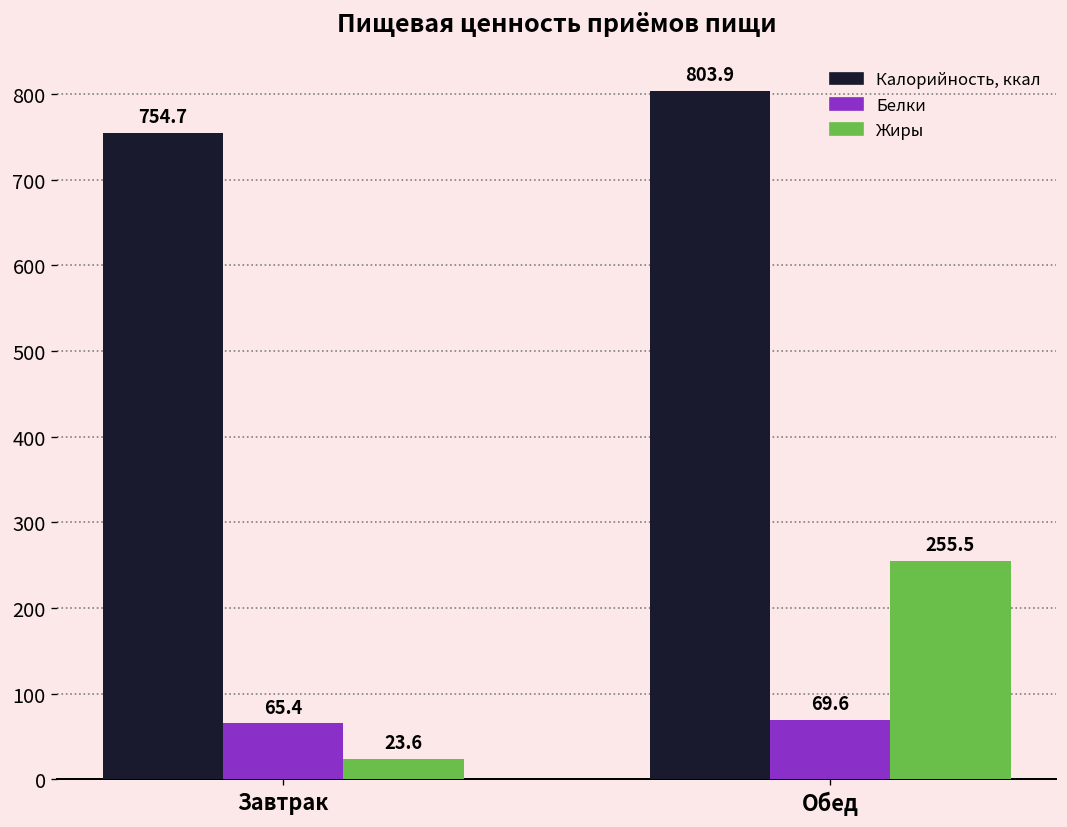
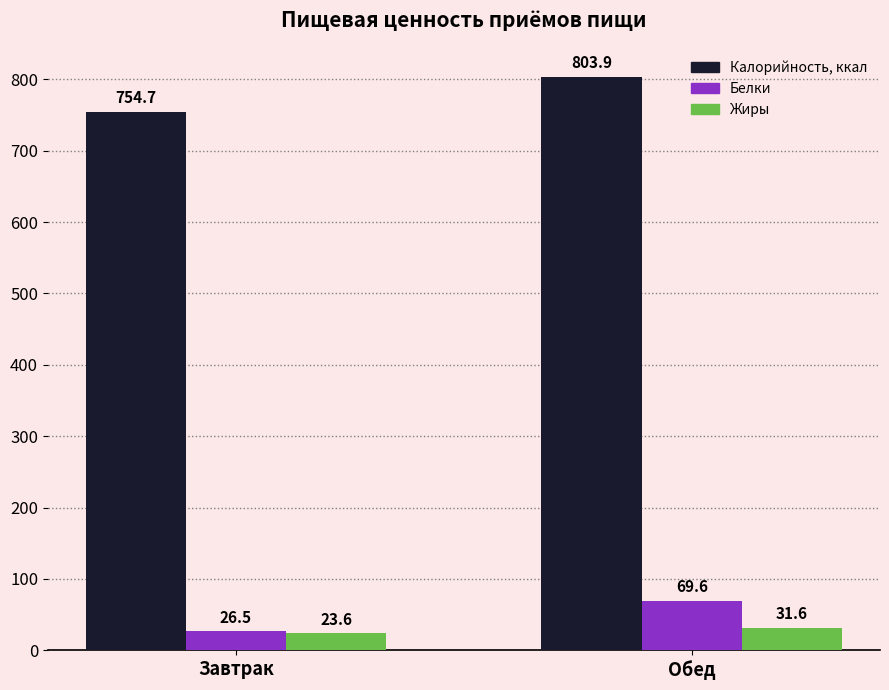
Белки, Завтрак: 65.4 -> 26.5
Жиры, Обед: 255.5 -> 31.6
